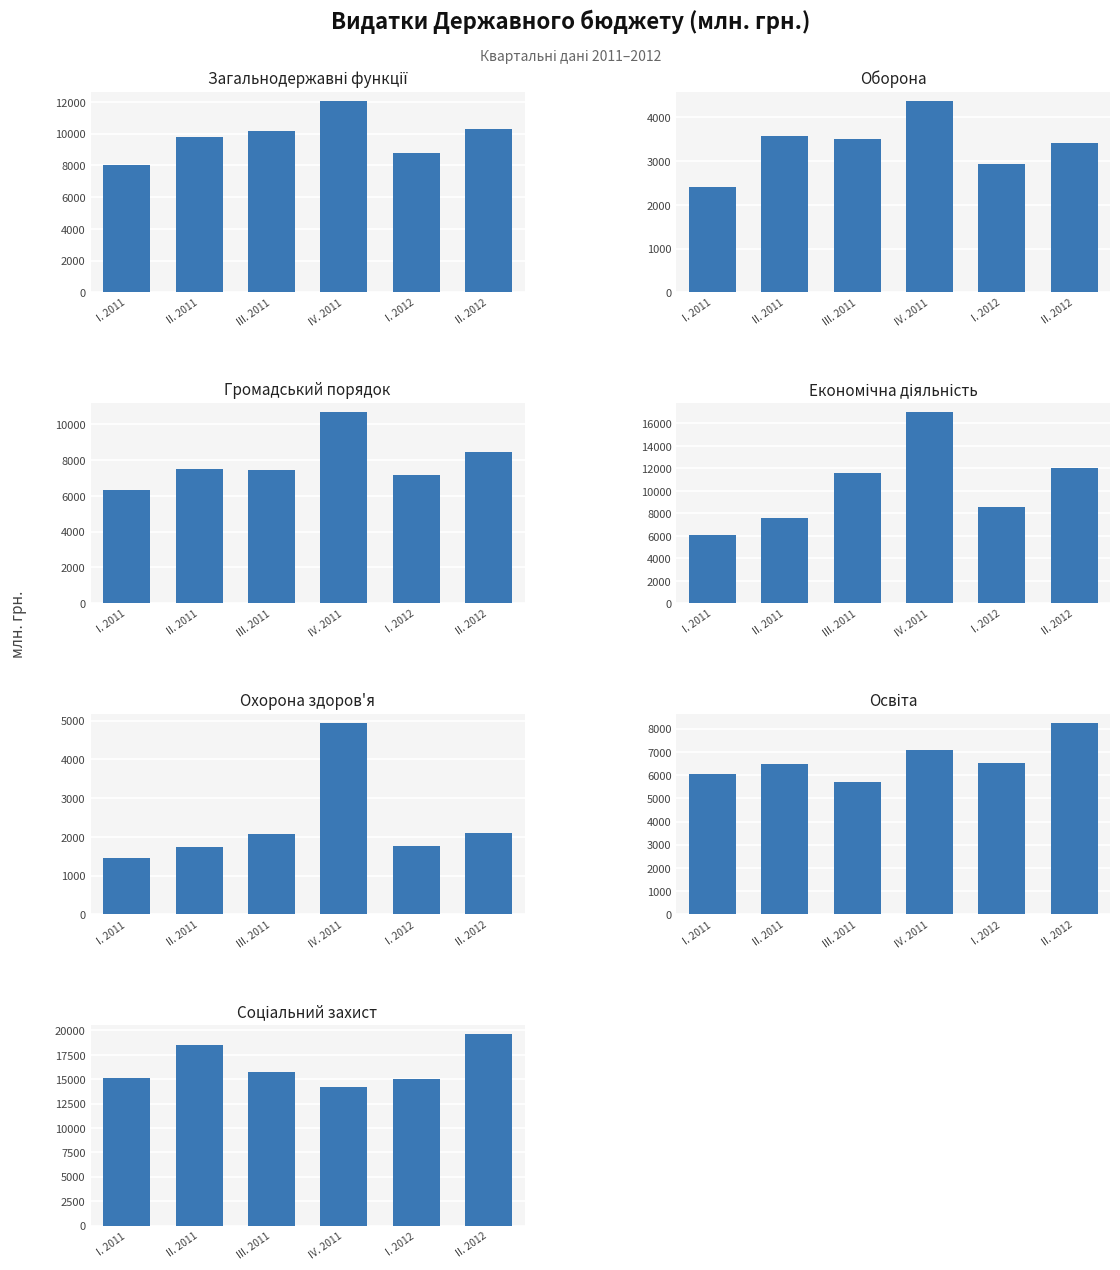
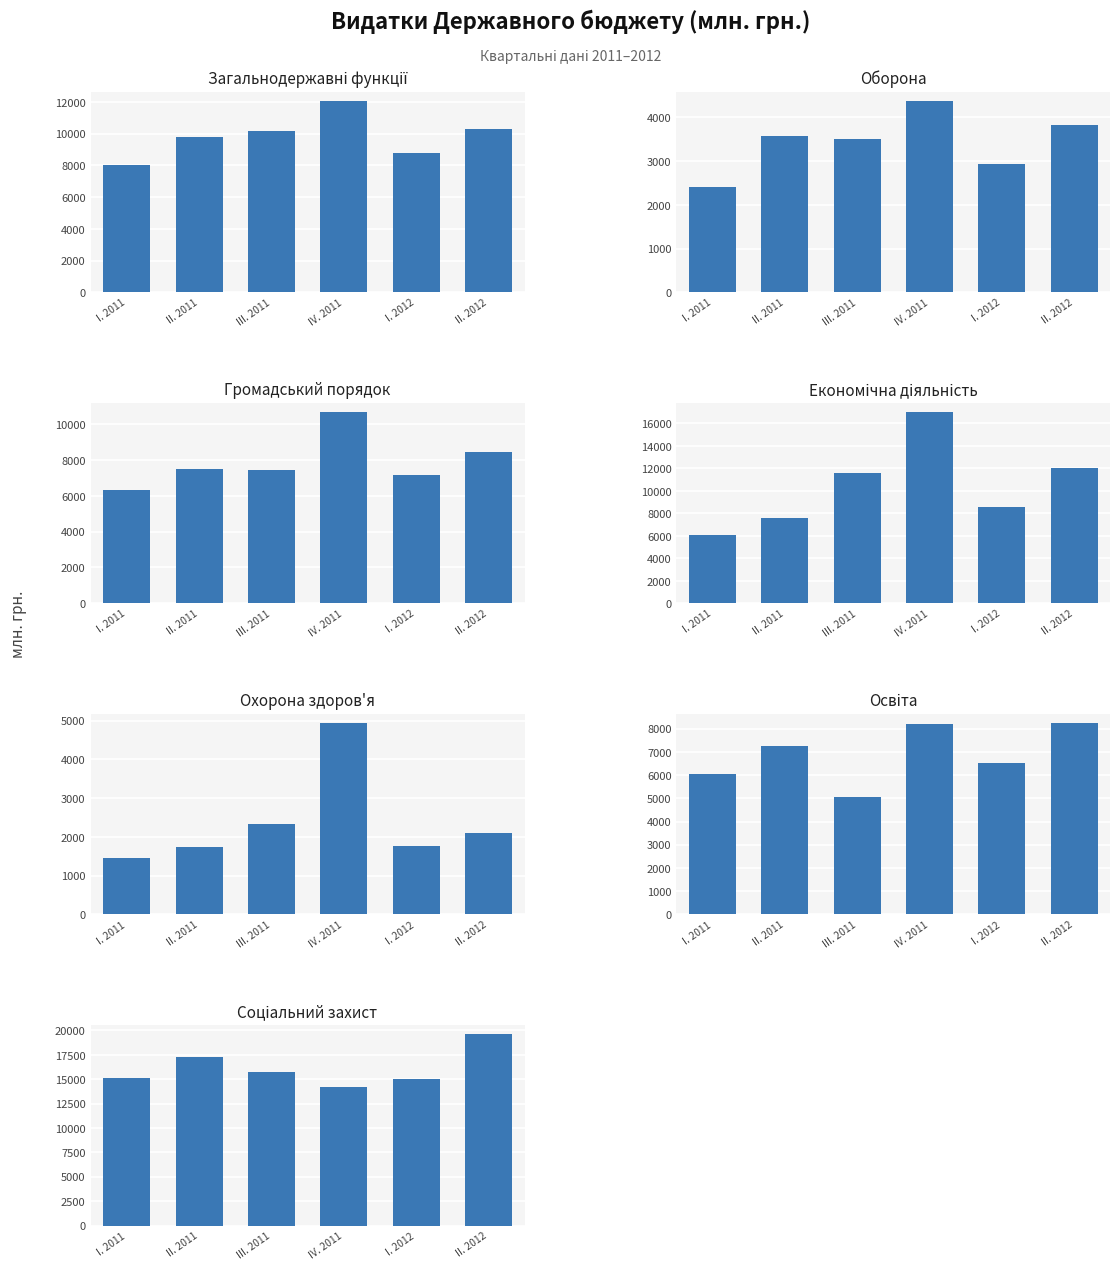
Оборона, II. 2012: 3400 -> 3800
Охорона здоров'я, III. 2011: 2100 -> 2300
Освіта, II. 2011: 6500 -> 7300
Освіта, III. 2011: 5700 -> 5100
Освіта, IV. 2011: 7100 -> 8200
Соціальний захист, II. 2011: 19000 -> 17000
